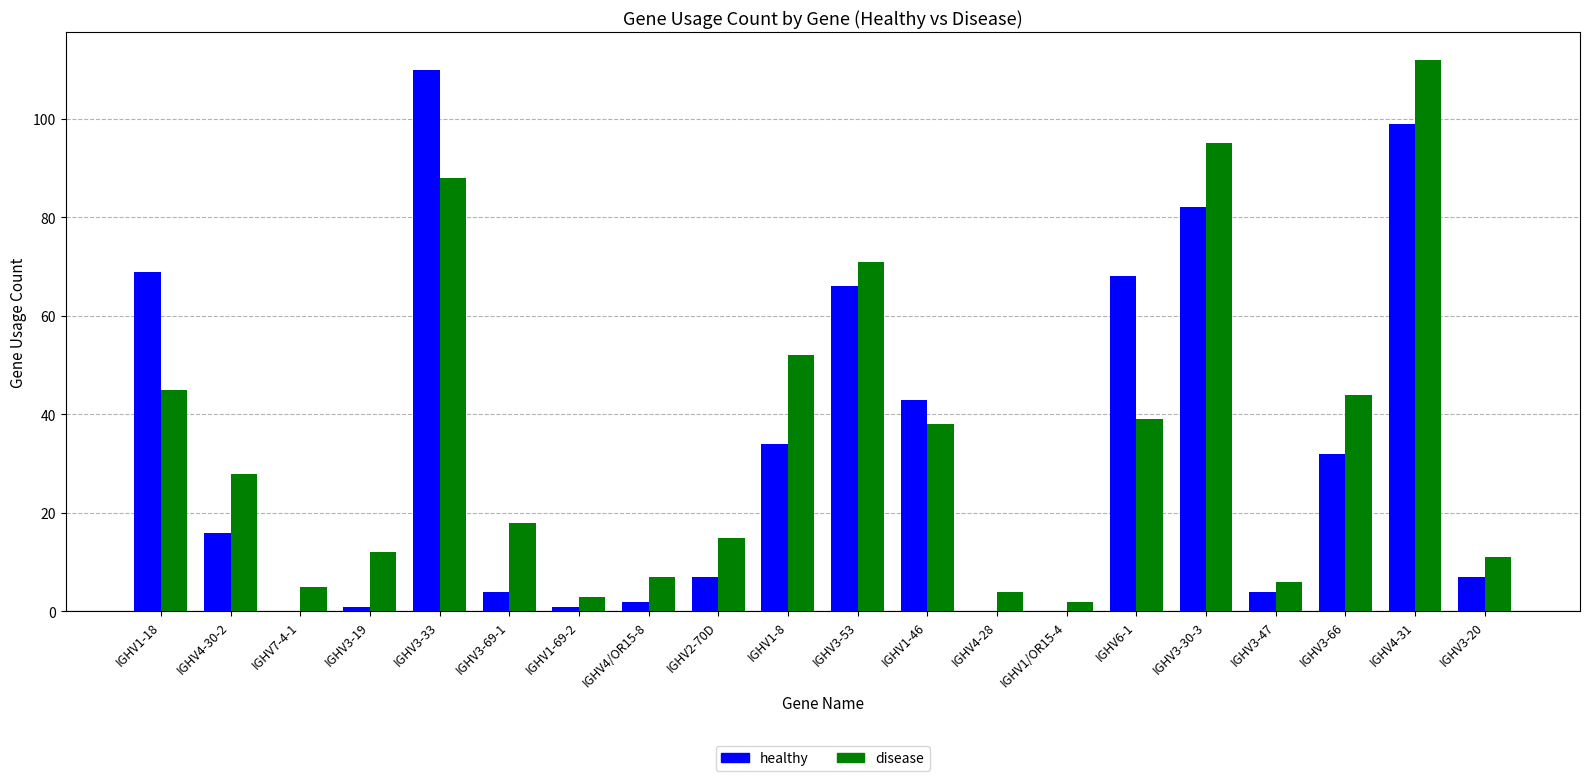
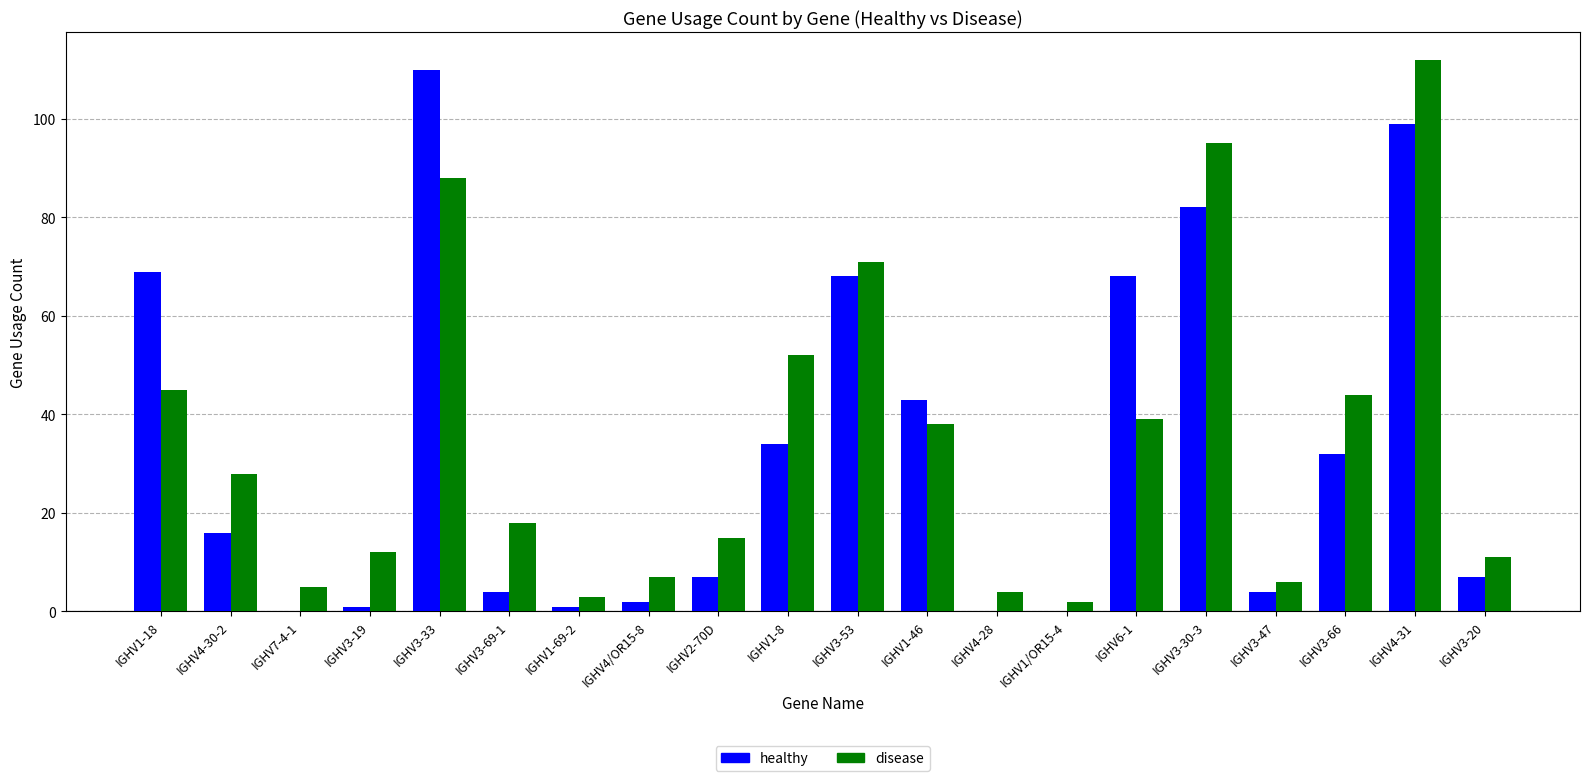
healthy, IGHV3-53: 66 -> 68
